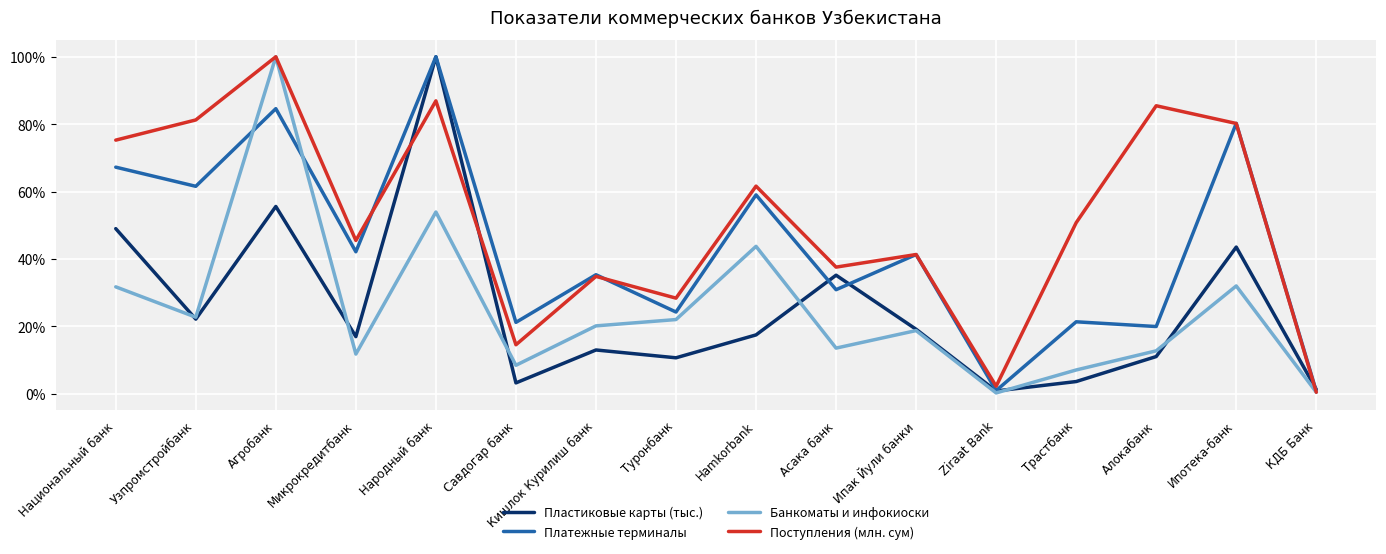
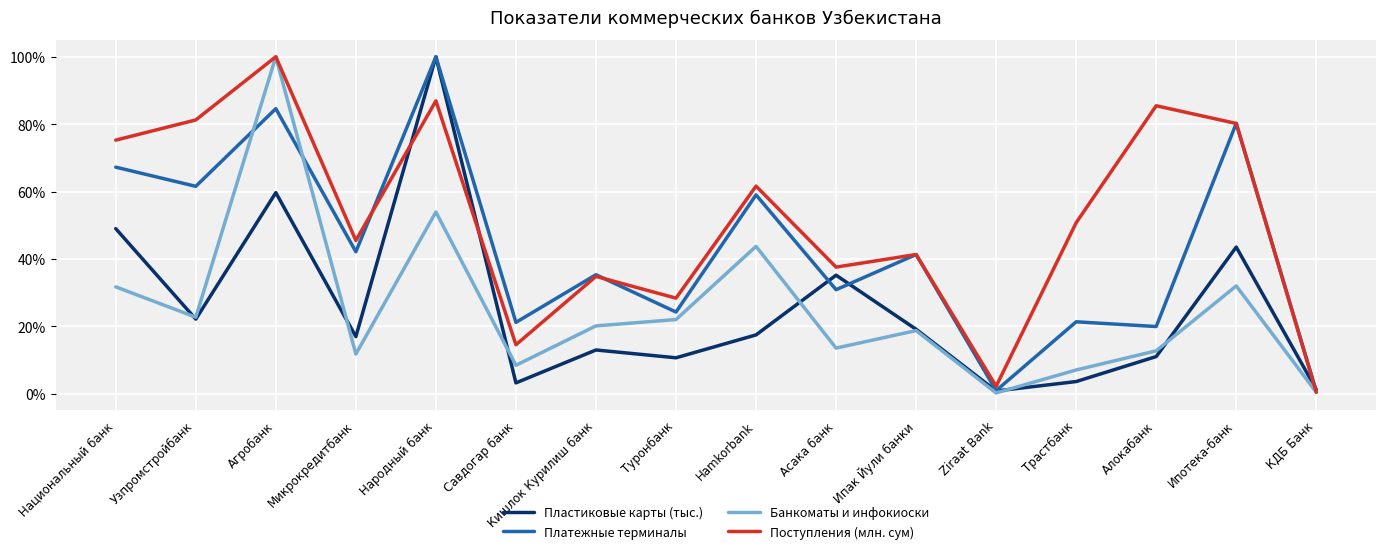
Пластиковые карты (тыс.), Агробанк: 56% -> 60%
